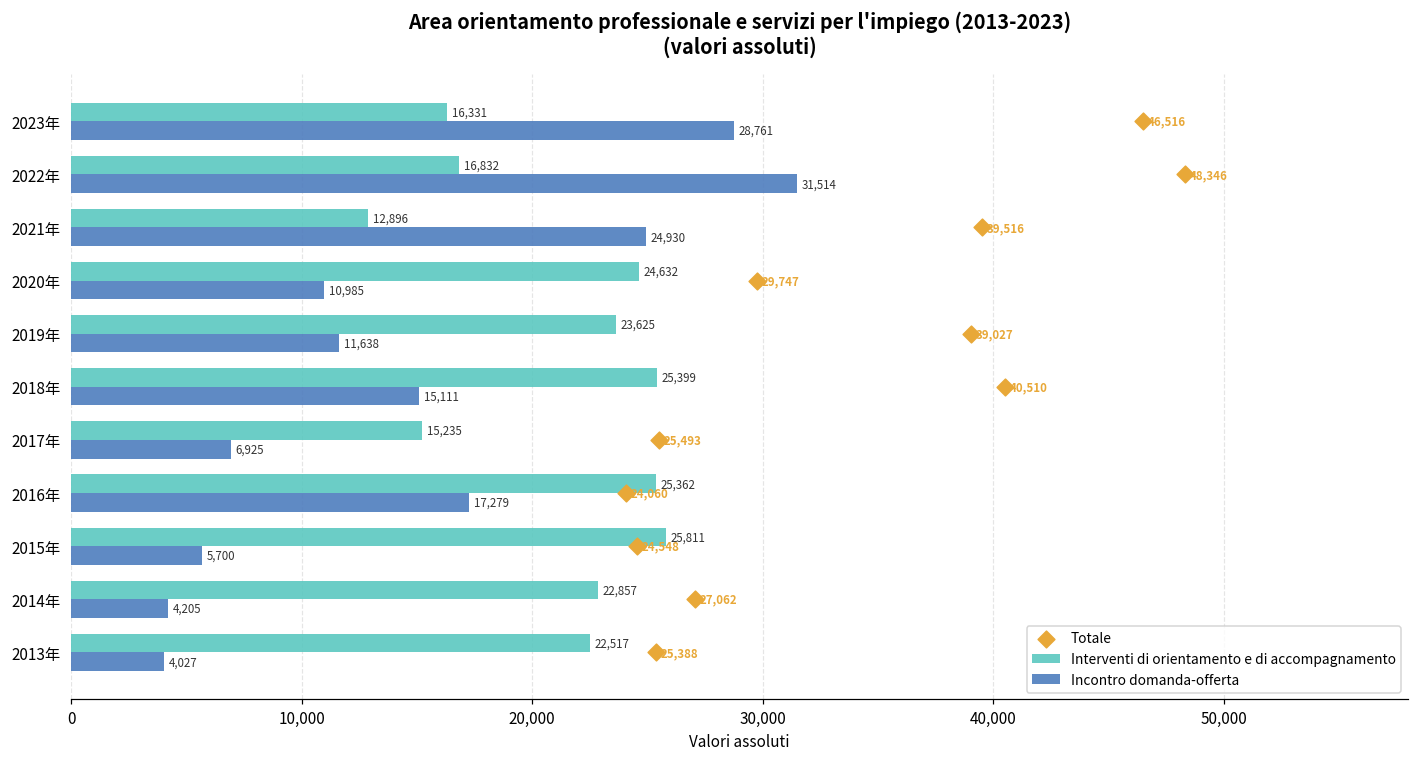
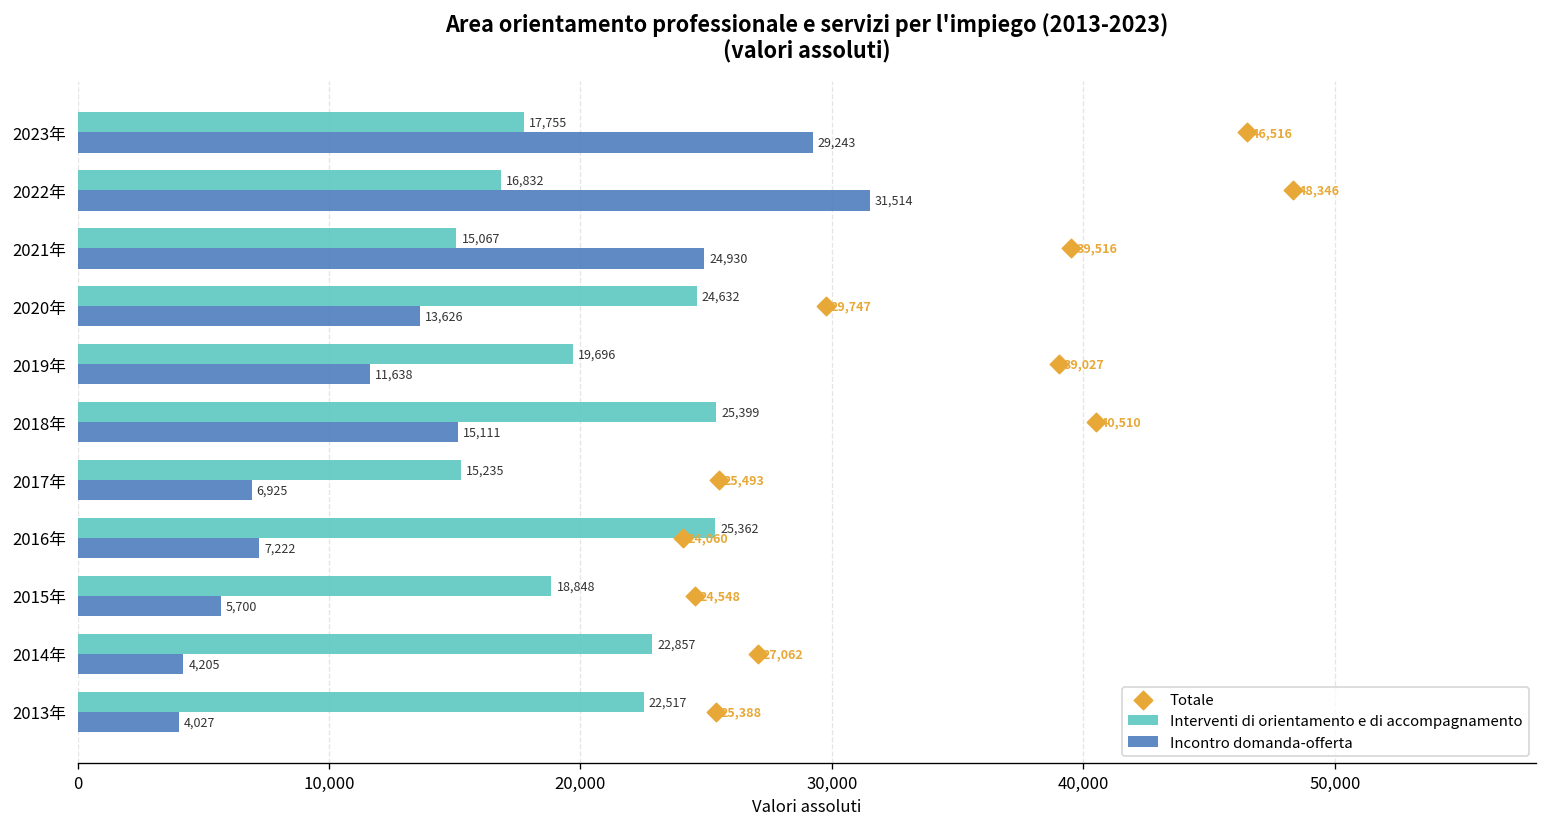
Interventi di orientamento e di accompagnamento, 2023年: 16,331 -> 17,755
Incontro domanda-offerta, 2023年: 28,761 -> 29,243
Interventi di orientamento e di accompagnamento, 2021年: 12,896 -> 15,067
Incontro domanda-offerta, 2020年: 10,985 -> 13,626
Interventi di orientamento e di accompagnamento, 2019年: 23,625 -> 19,696
Incontro domanda-offerta, 2016年: 17,279 -> 7,222
Interventi di orientamento e di accompagnamento, 2015年: 25,811 -> 18,848
